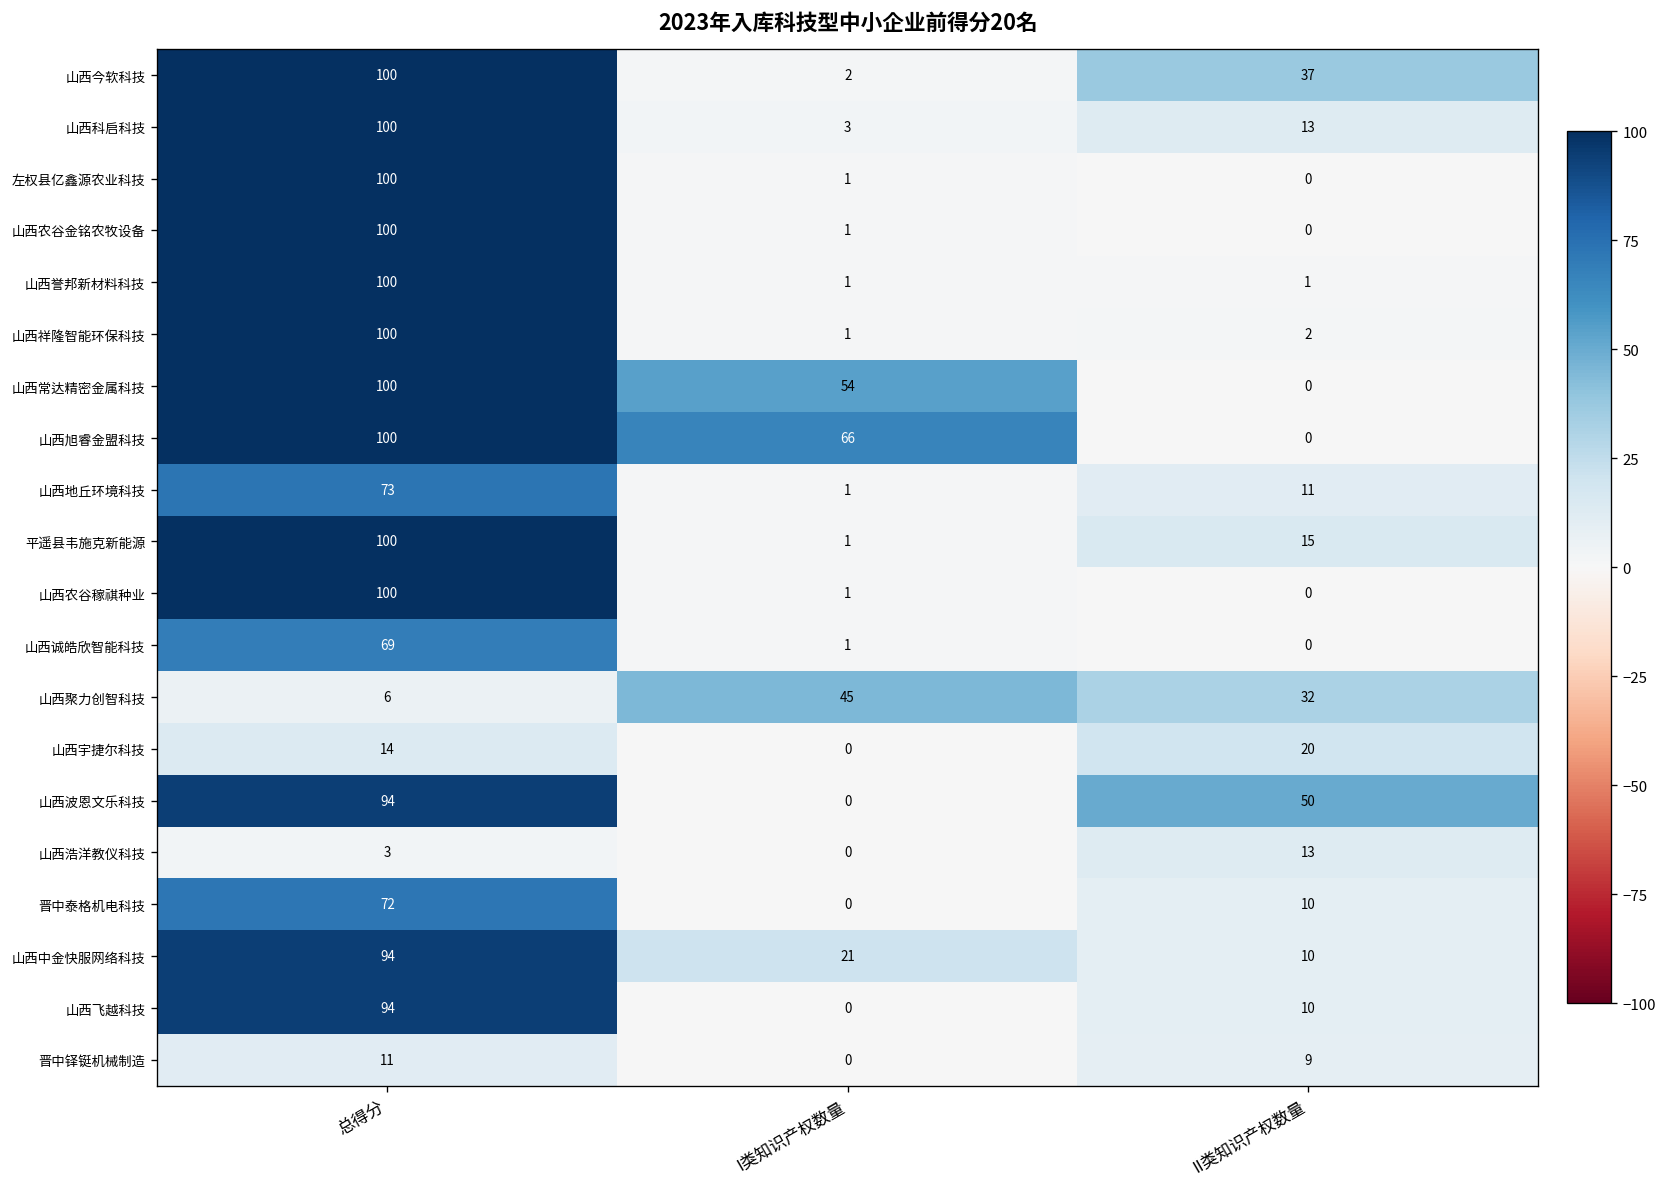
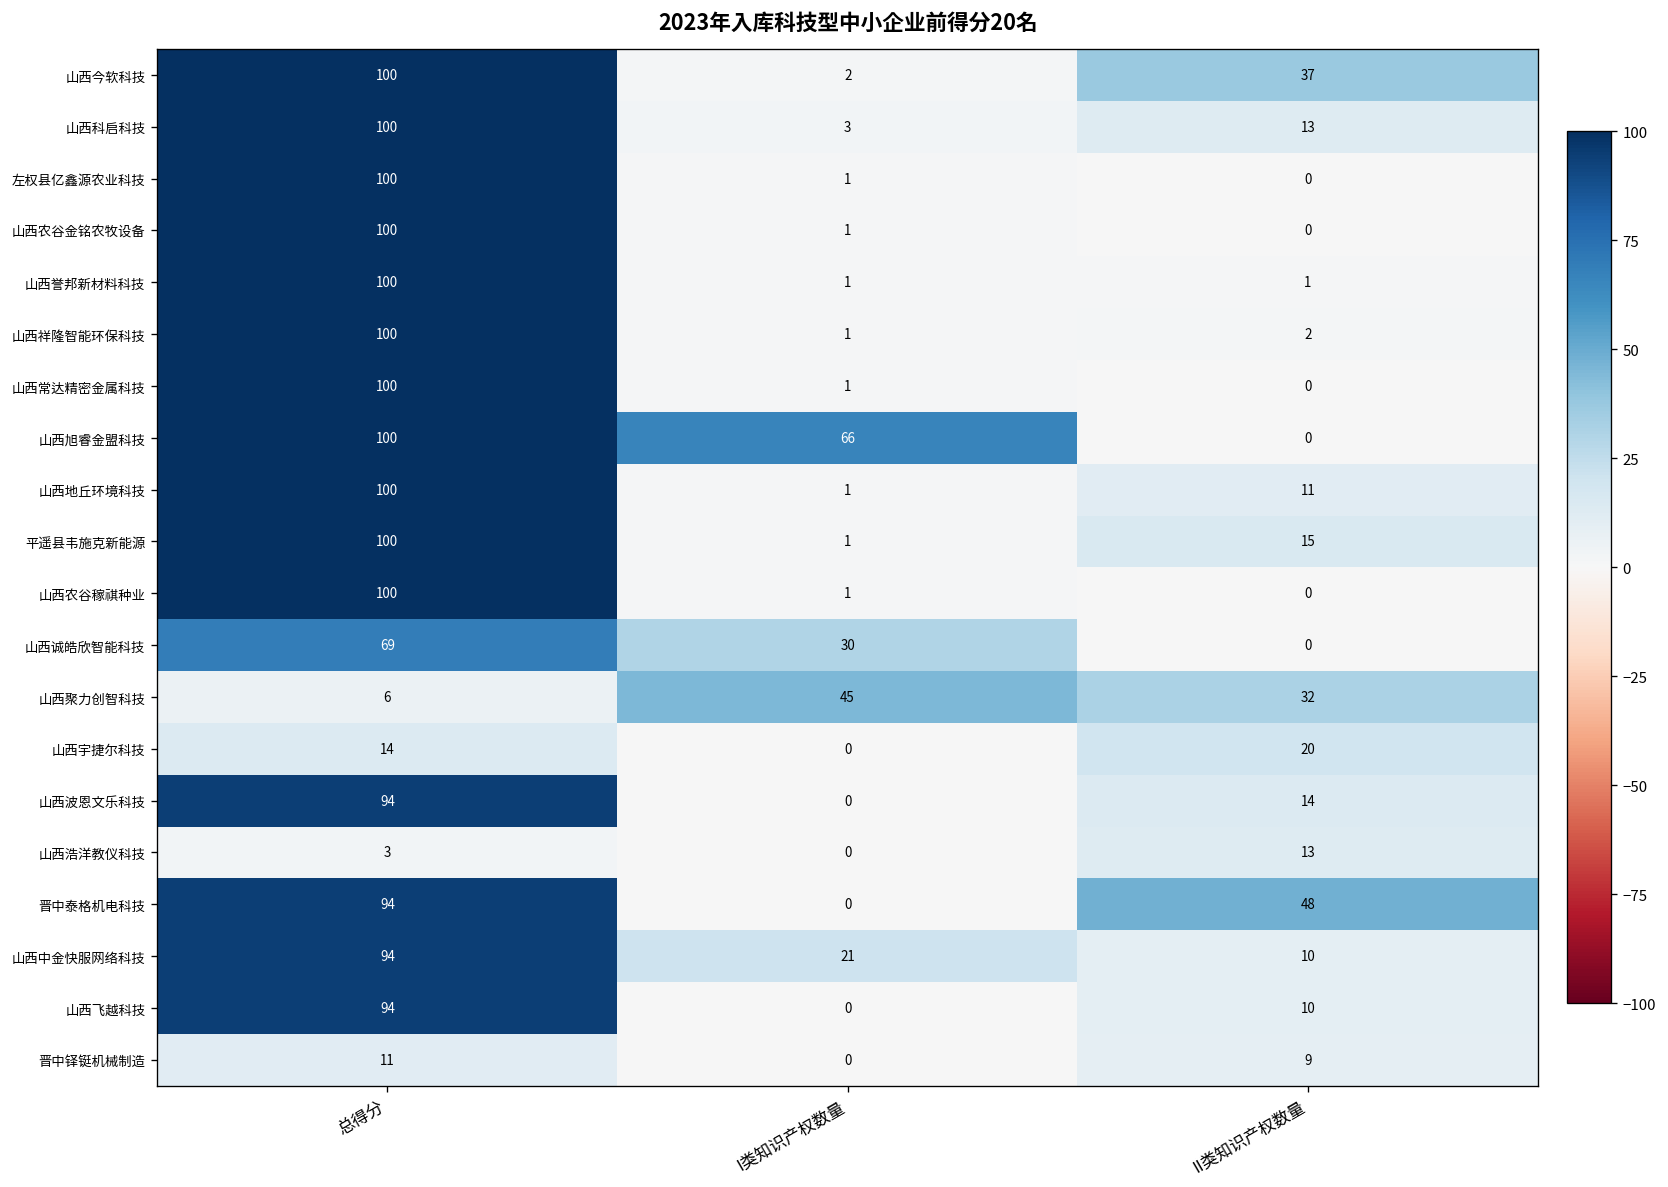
山西常达精密金属科技, I类知识产权数量: 54 -> 1
山西地丘环境科技, 总得分: 73 -> 100
山西诚皓欣智能科技, I类知识产权数量: 1 -> 30
山西波恩文乐科技, II类知识产权数量: 50 -> 14
晋中泰格机电科技, 总得分: 72 -> 94
晋中泰格机电科技, II类知识产权数量: 10 -> 48
